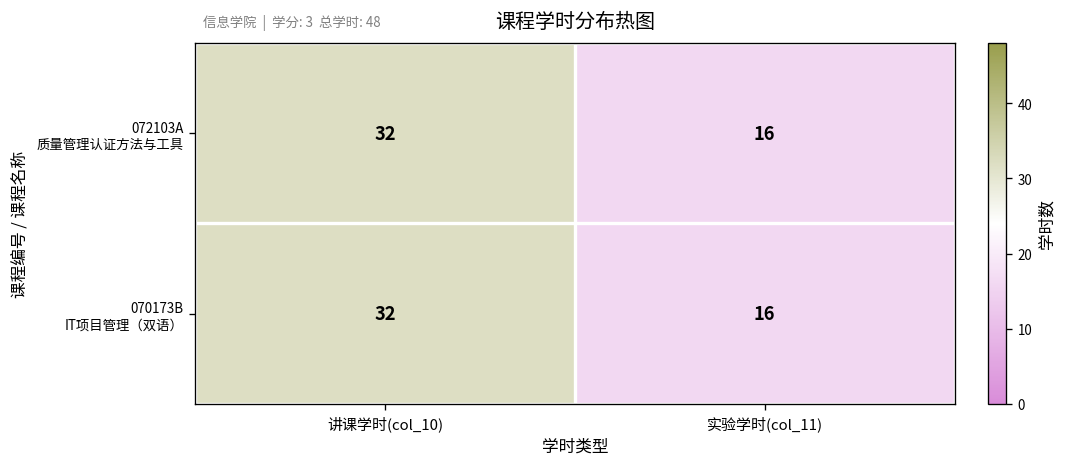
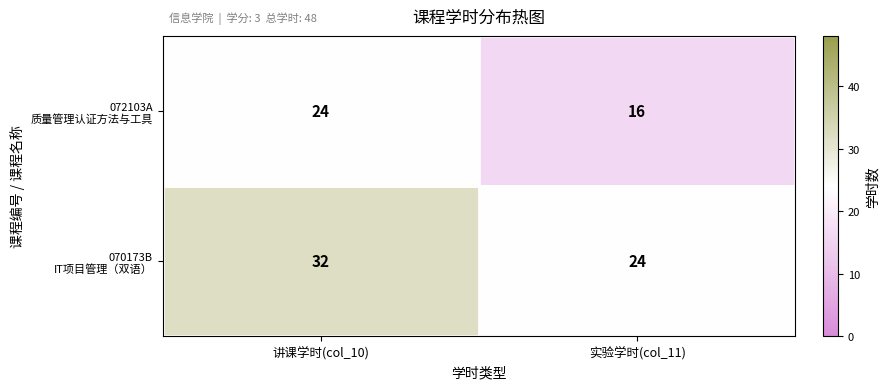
072103A 质量管理认证方法与工具, 讲课学时(col_10): 32 -> 24
070173B IT项目管理（双语）, 实验学时(col_11): 16 -> 24
